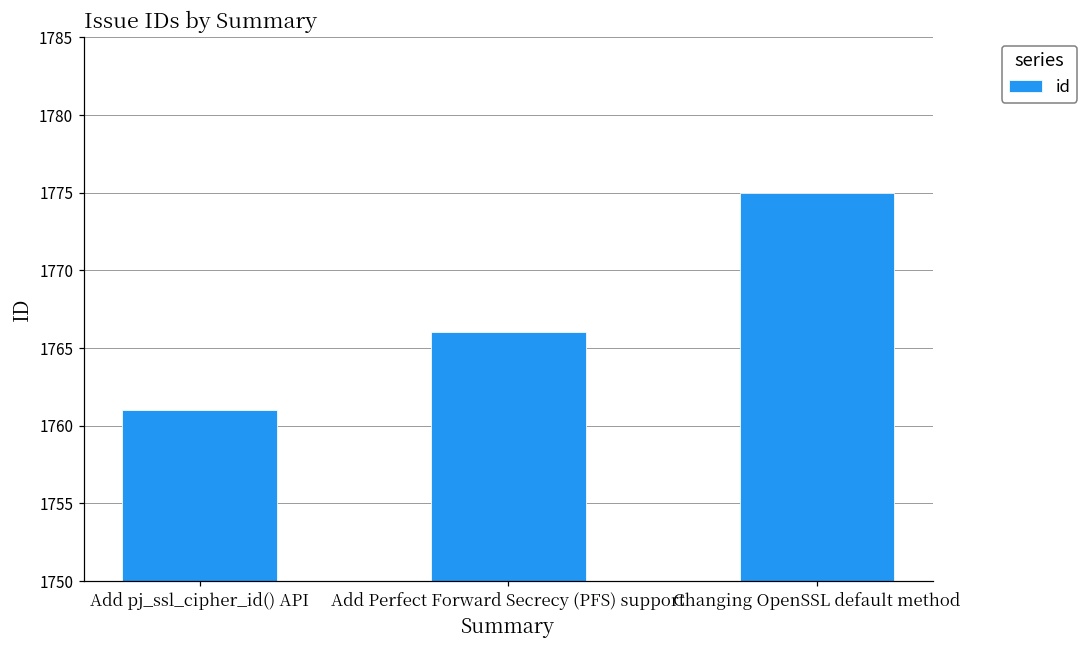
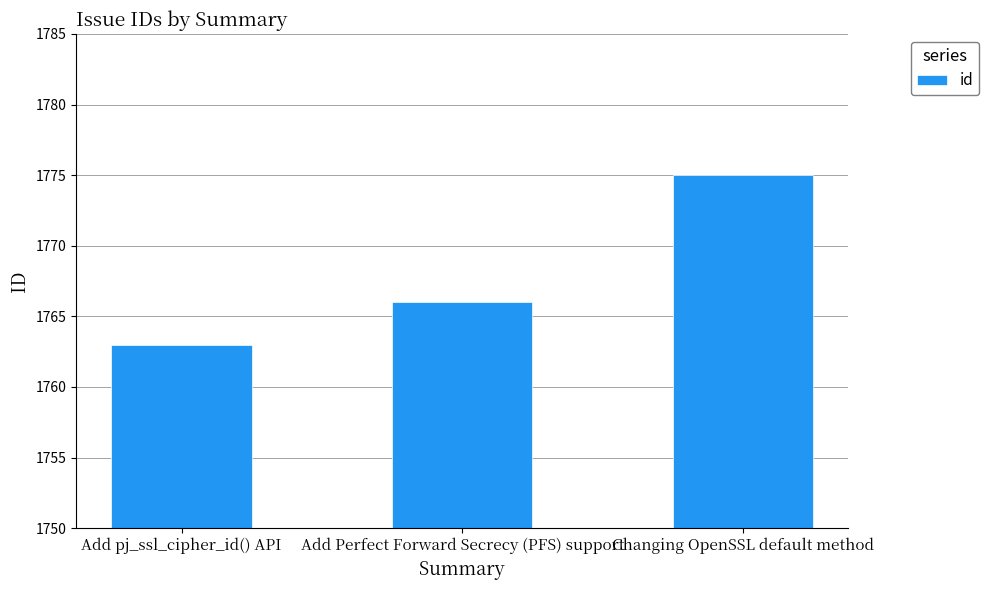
Add pj_ssl_cipher_id() API: 1761 -> 1763
